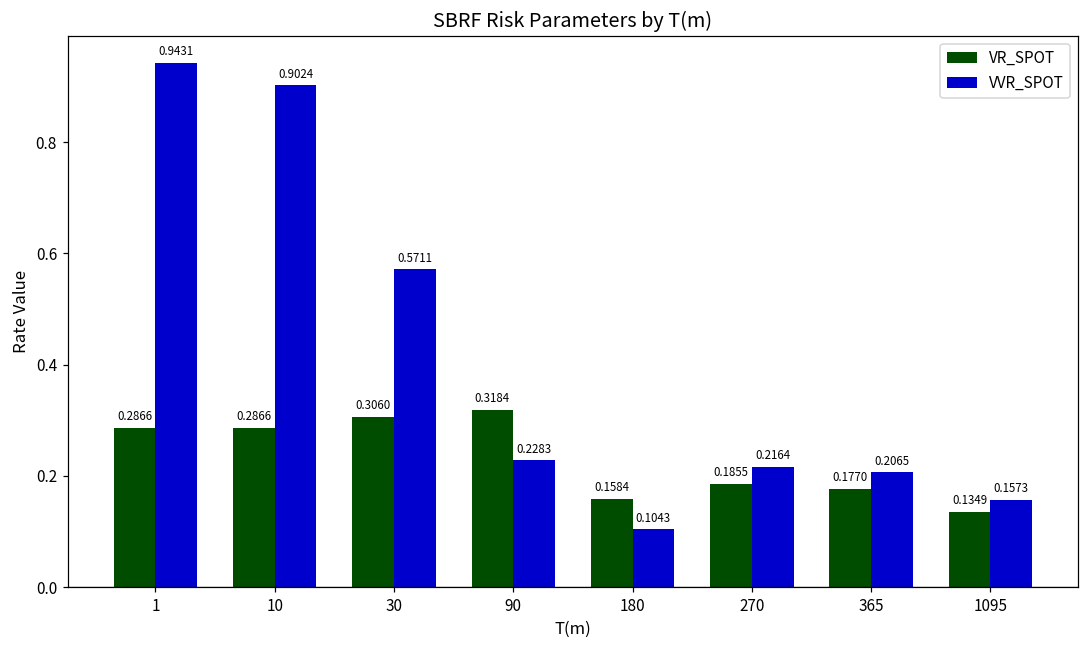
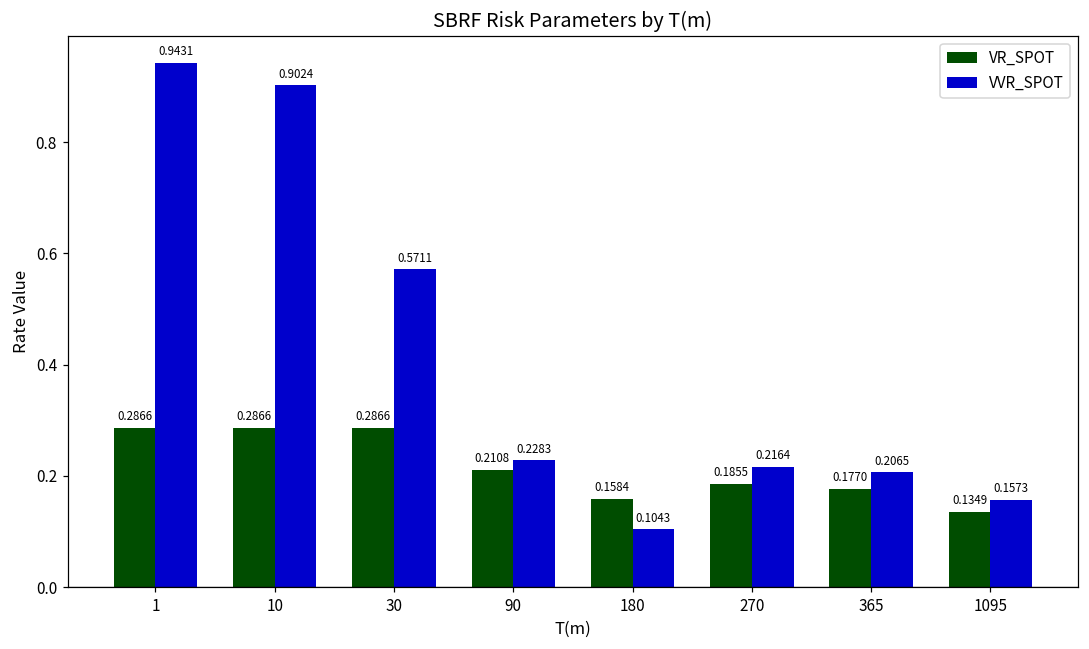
VR_SPOT, 30: 0.3060 -> 0.2866
VR_SPOT, 90: 0.3184 -> 0.2108
